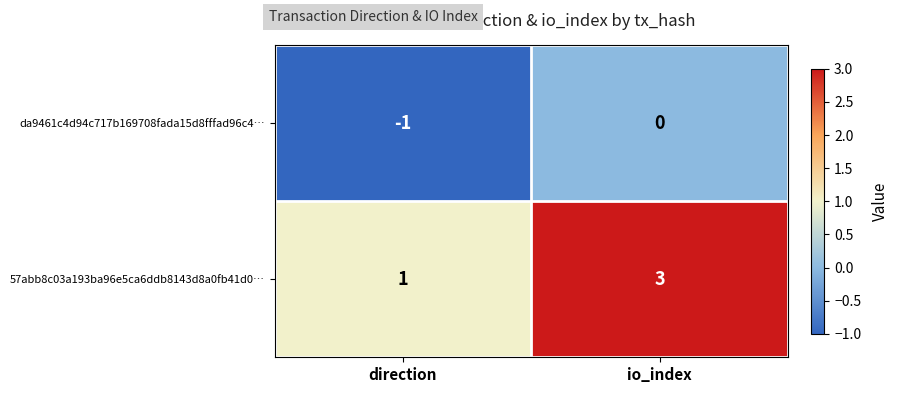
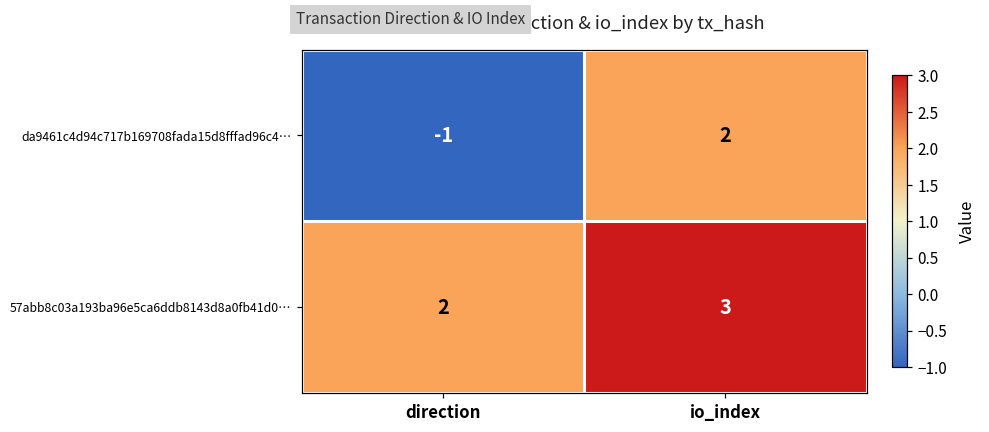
da9461c4d94c717b169708fada15d8fffad96c4…, io_index: 0 -> 2
57abb8c03a193ba96e5ca6ddb8143d8a0fb41d0…, direction: 1 -> 2
